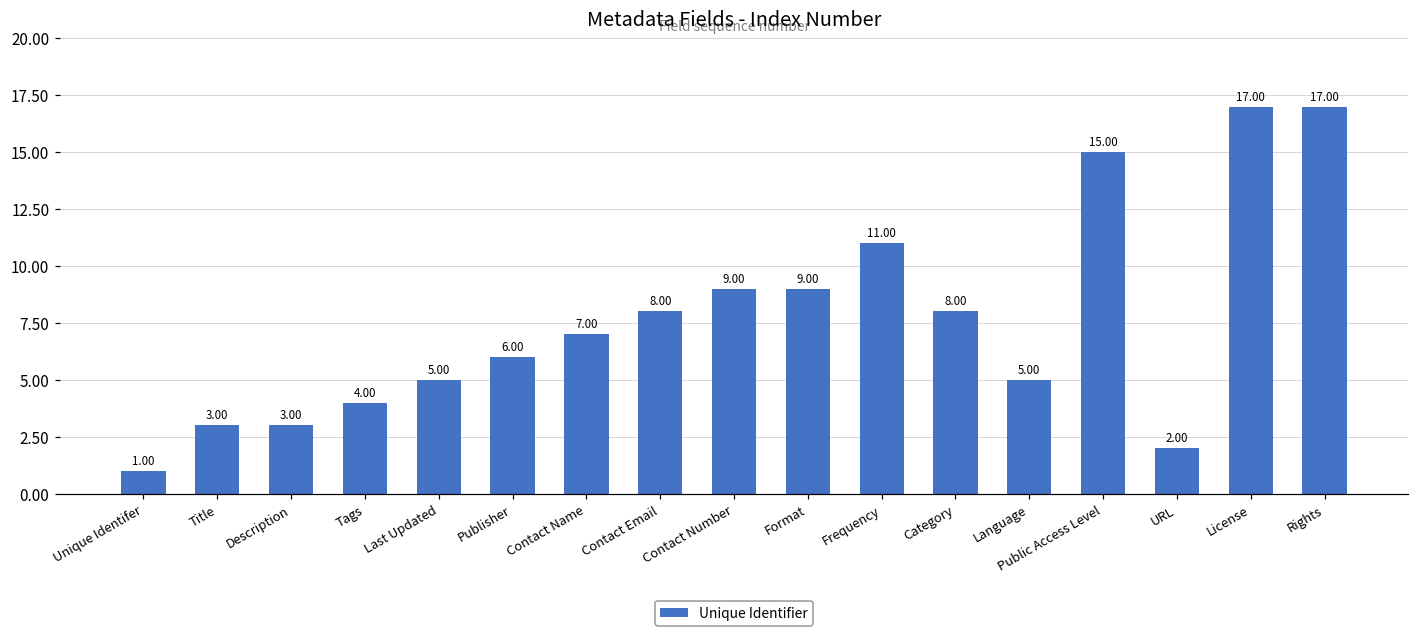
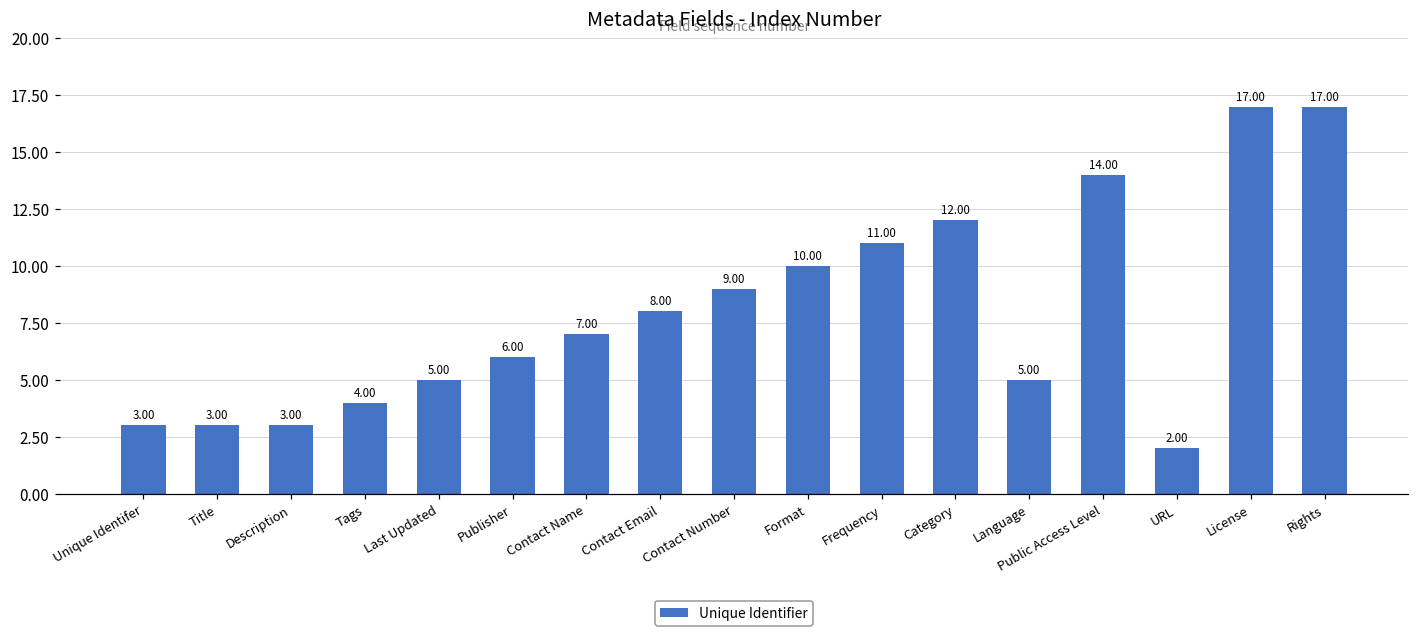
Unique Identifer: 1.00 -> 3.00
Format: 9.00 -> 10.00
Category: 8.00 -> 12.00
Public Access Level: 15.00 -> 14.00
